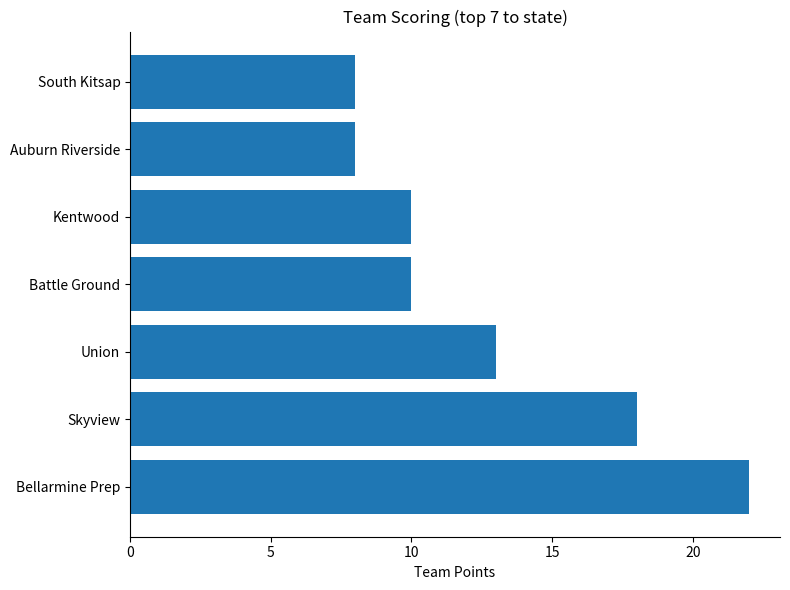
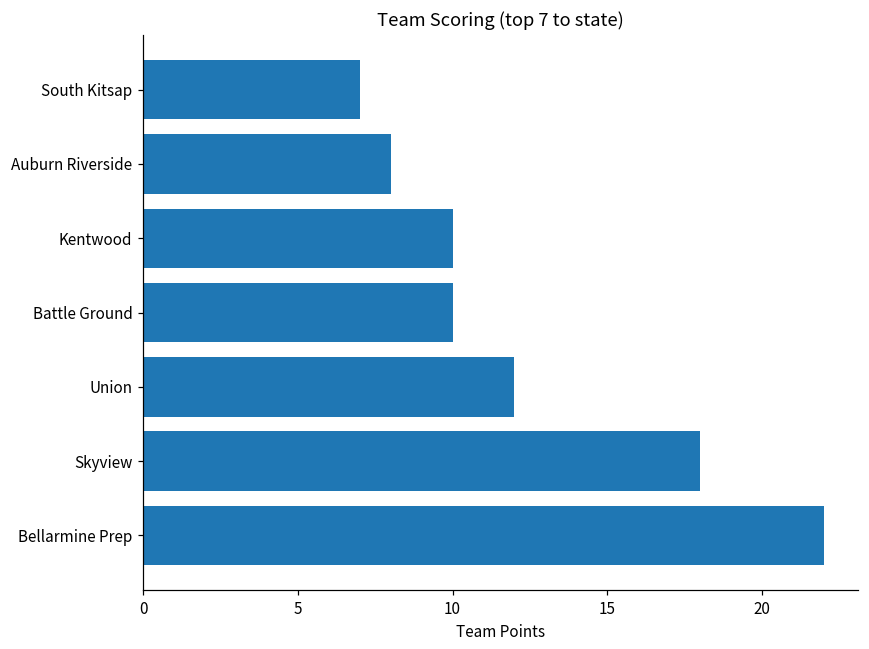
South Kitsap: 8 -> 7
Union: 13 -> 12
